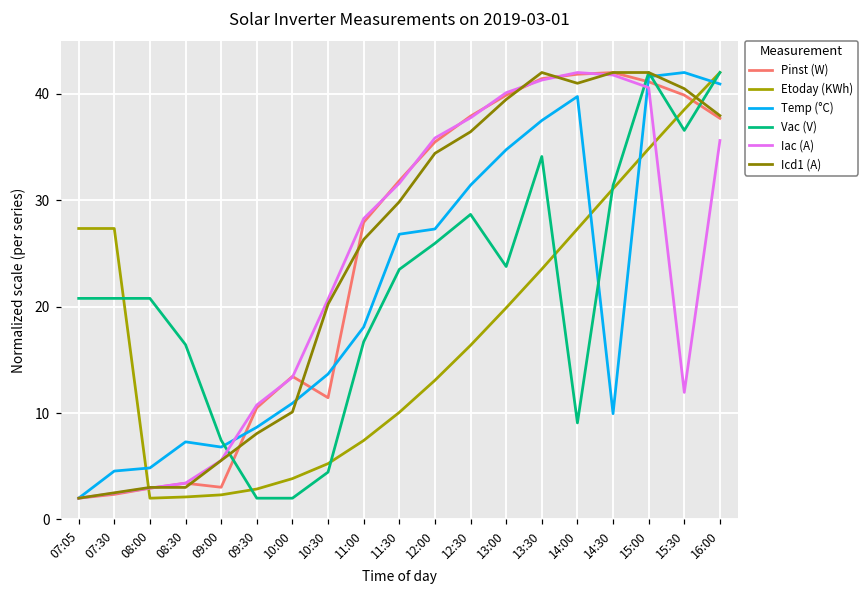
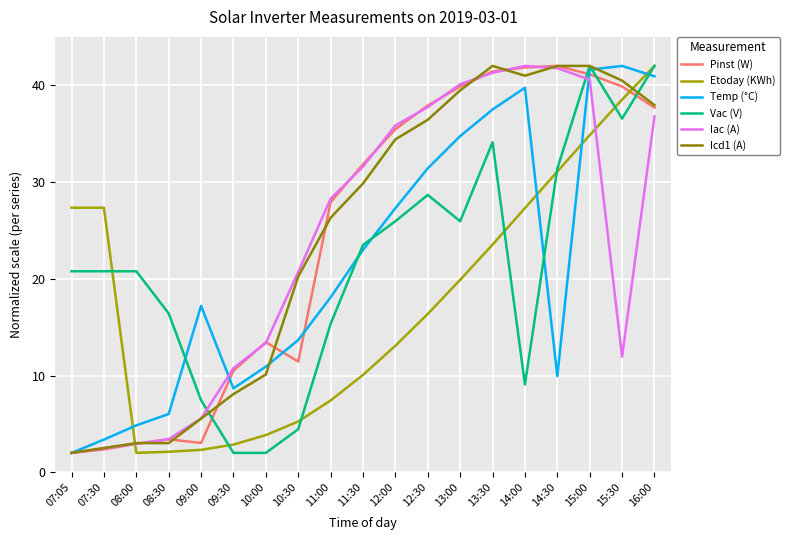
Temp (°C), 07:30: 5 -> 3
Temp (°C), 08:30: 7 -> 6
Temp (°C), 09:00: 7 -> 17
Vac (V), 11:00: 17 -> 15
Temp (°C), 11:30: 27 -> 23
Vac (V), 13:00: 24 -> 26
Iac (A), 16:00: 36 -> 37
